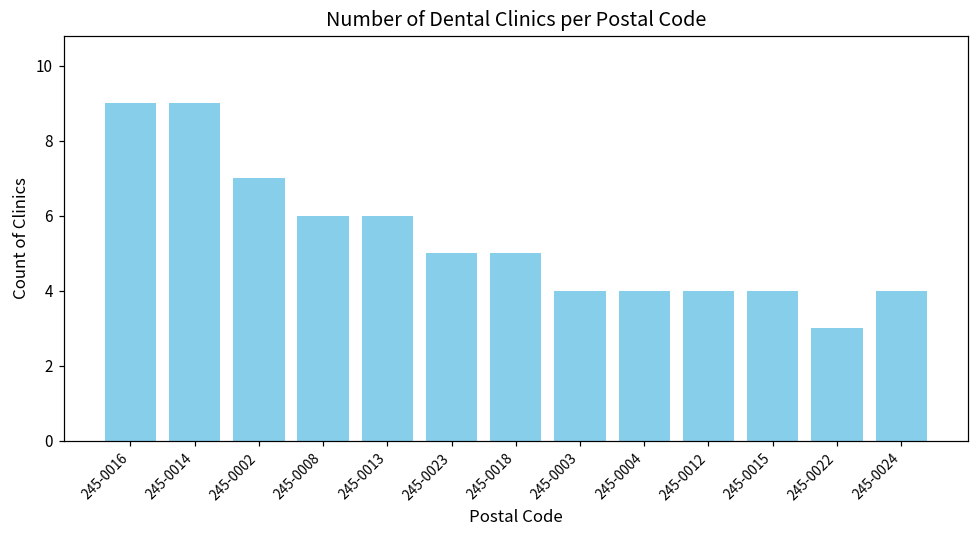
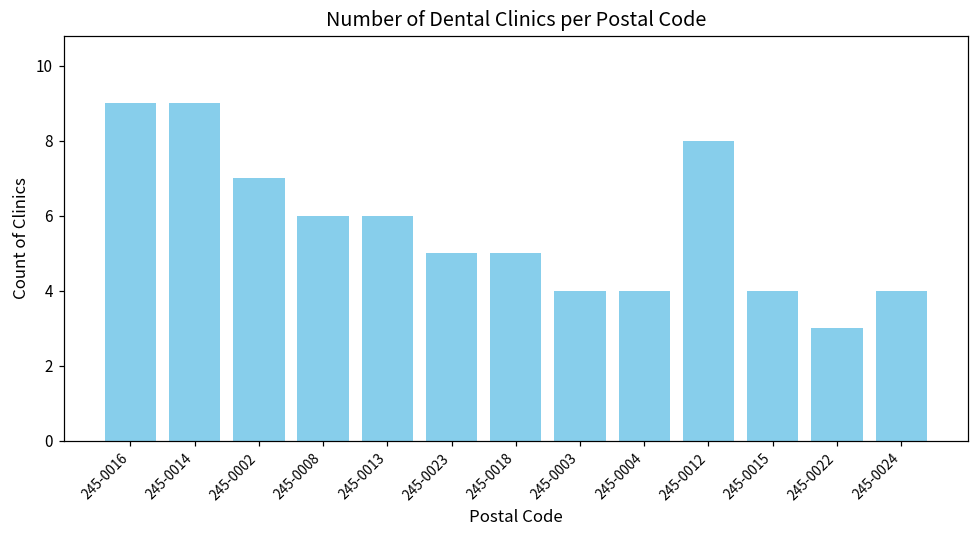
245-0012: 4 -> 8
